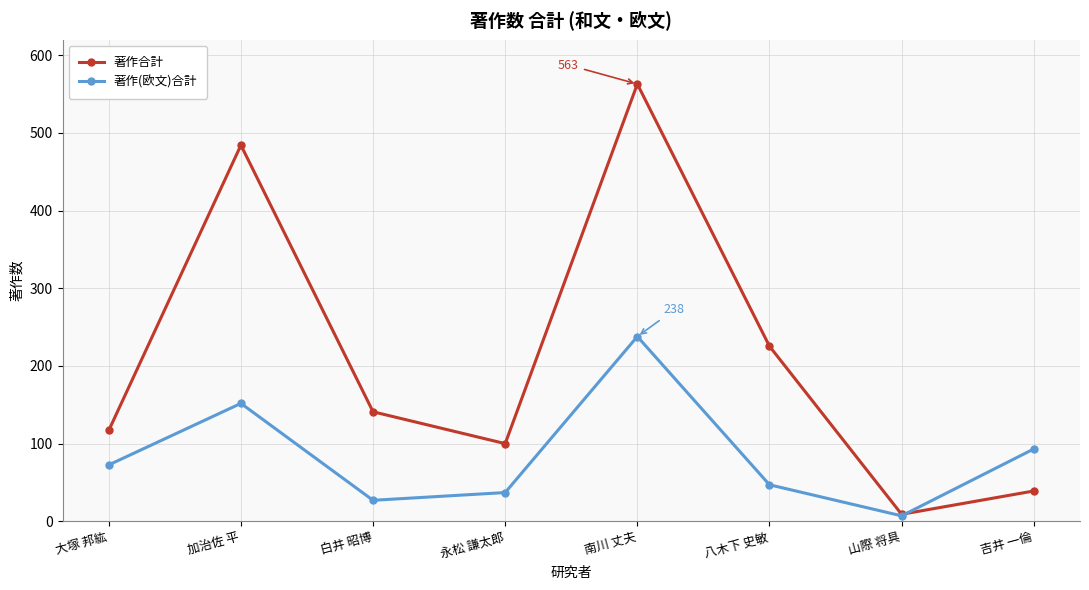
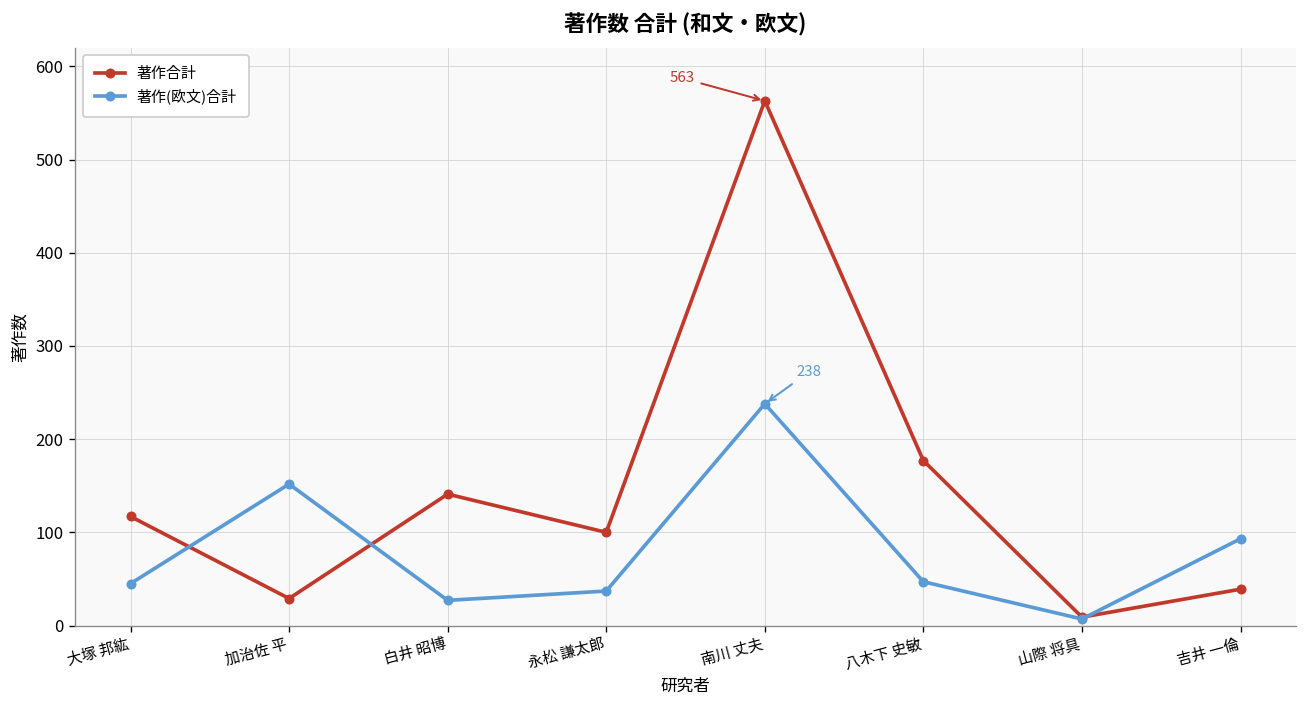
著作(欧文)合計, 大塚 邦紘: 70 -> 50
著作合計, 加治佐 平: 480 -> 30
著作合計, 八木下 史敏: 230 -> 180
